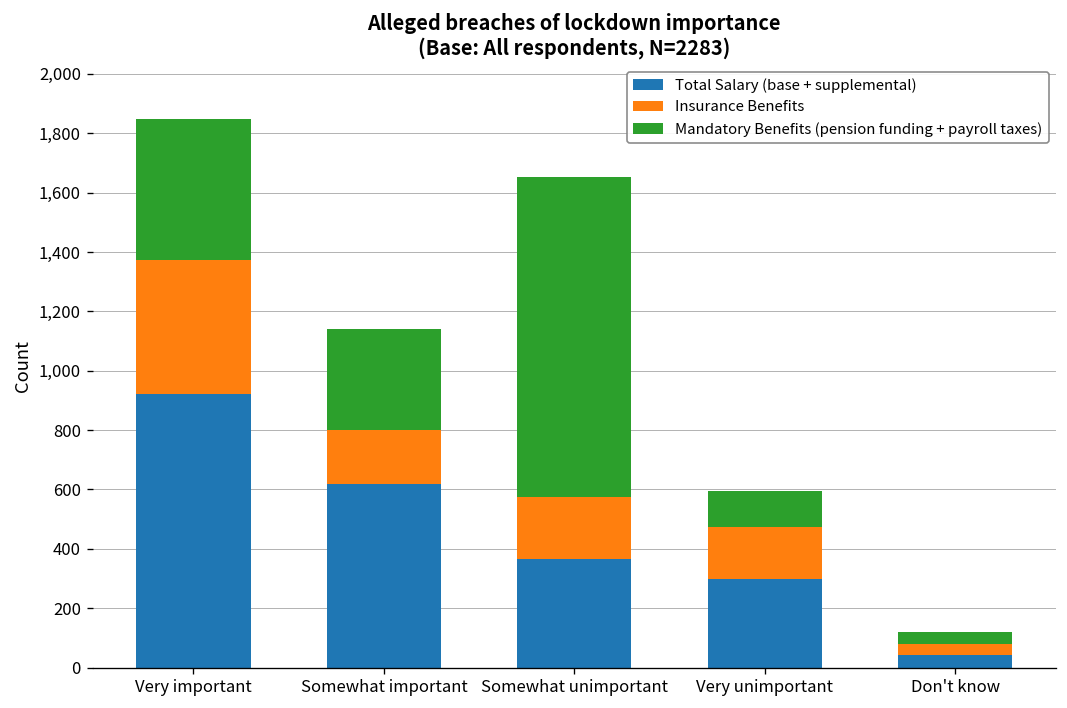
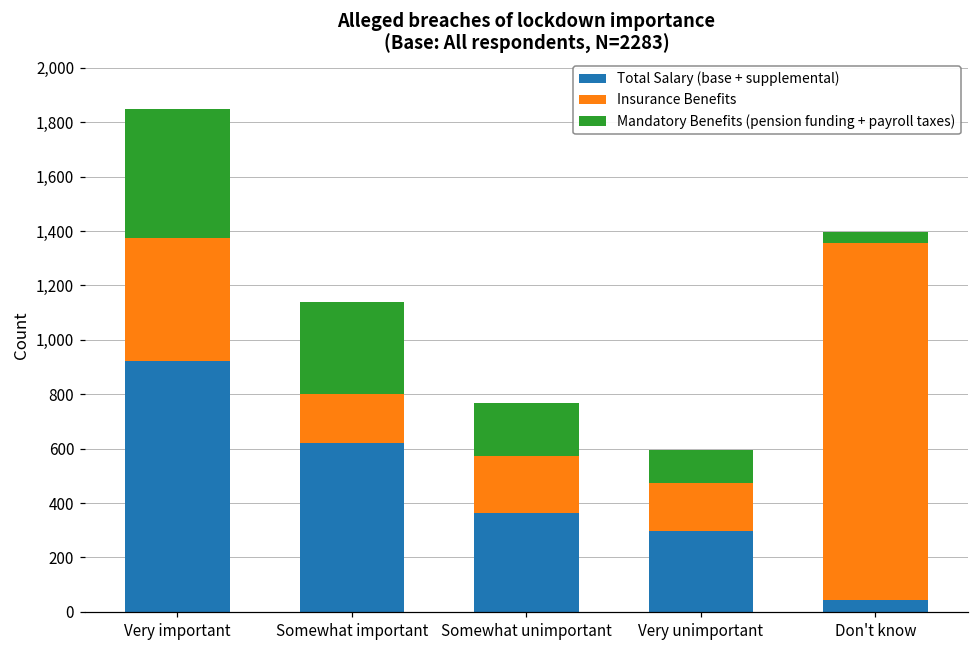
Mandatory Benefits (pension funding + payroll taxes), Somewhat unimportant: 1,080 -> 190
Insurance Benefits, Don't know: 40 -> 1,320
